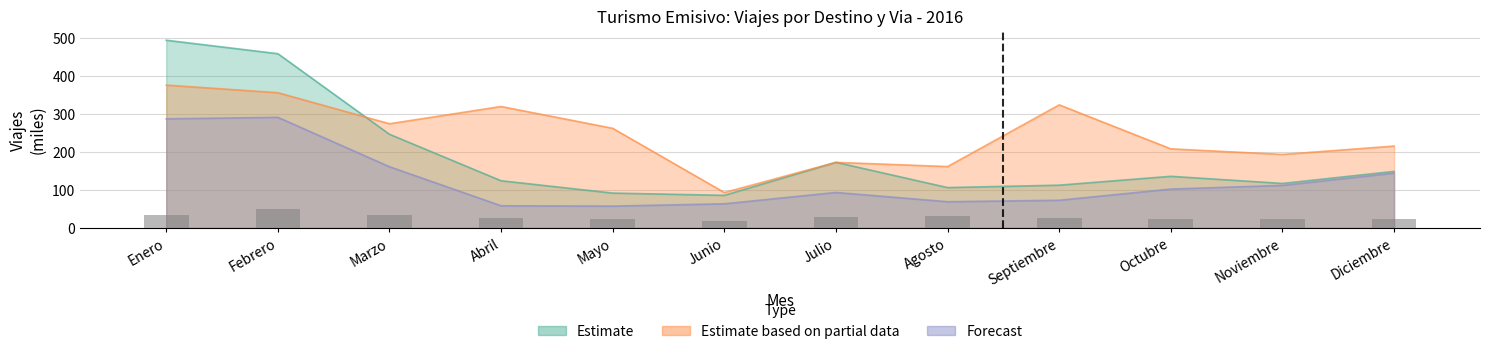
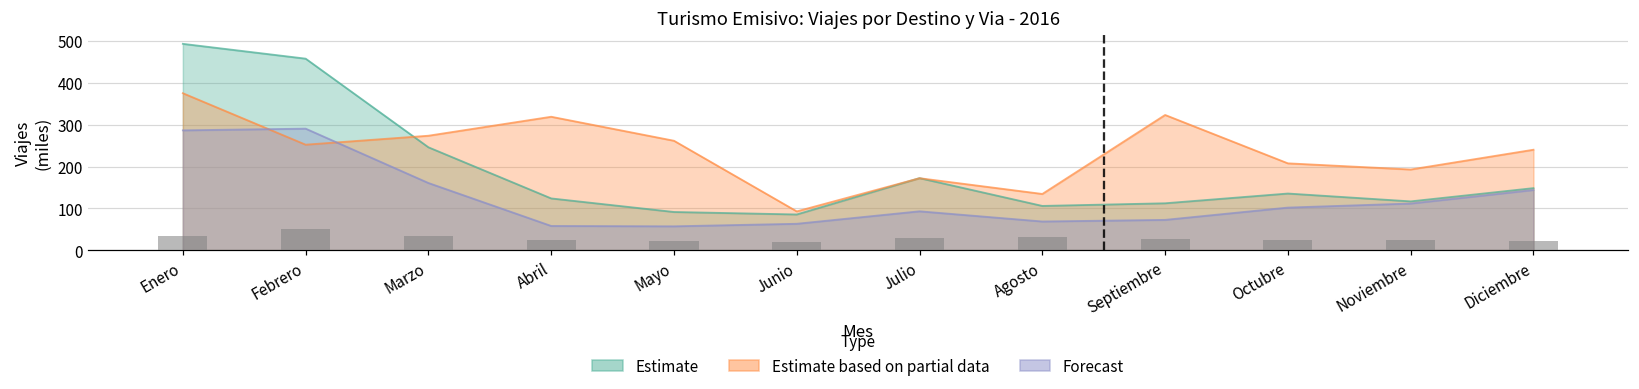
Estimate based on partial data, Febrero: 360 -> 250
Estimate based on partial data, Agosto: 160 -> 130
Estimate based on partial data, Diciembre: 210 -> 240
